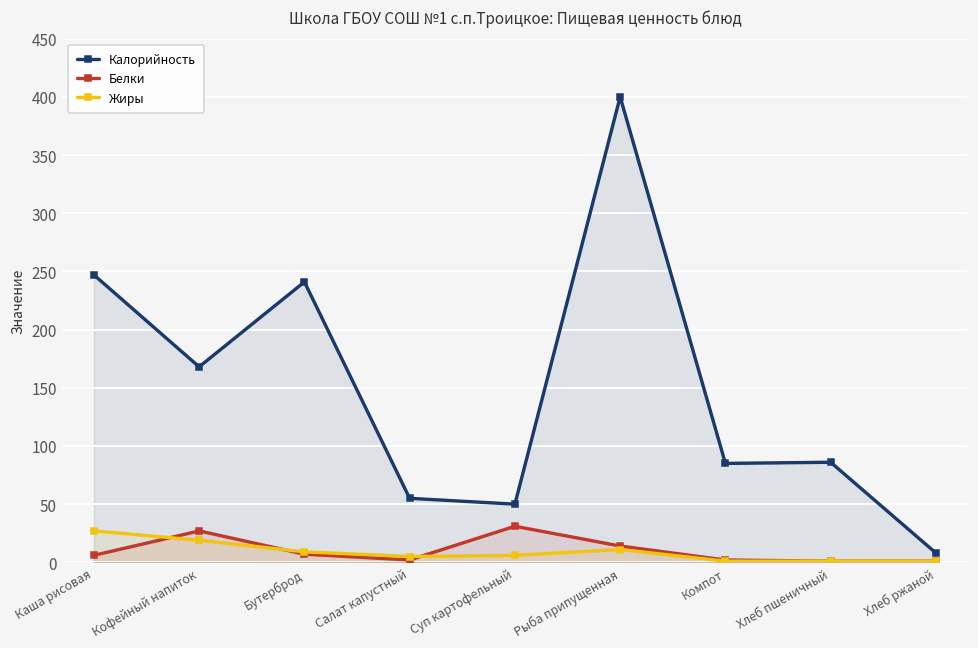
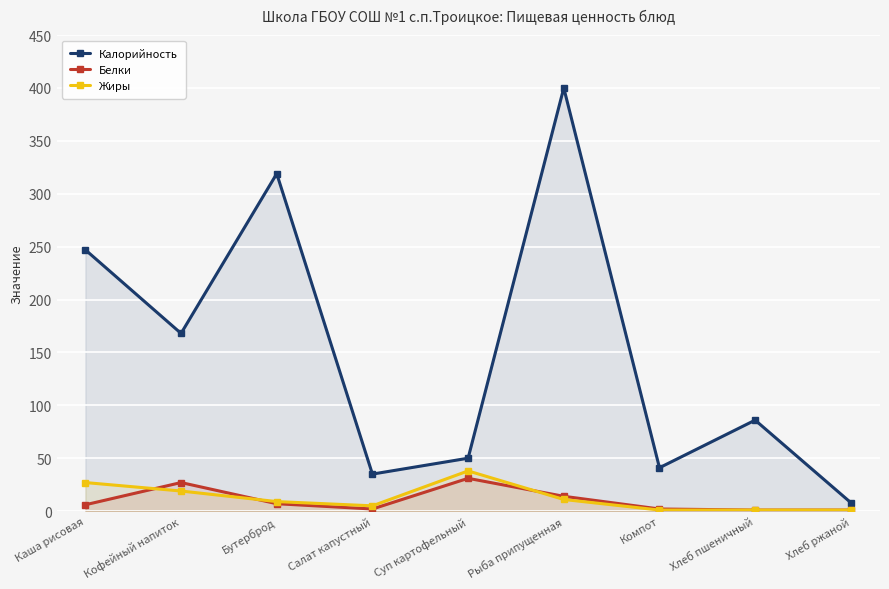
Калорийность, Бутерброд: 241 -> 319
Калорийность, Салат капустный: 55 -> 35
Жиры, Суп картофельный: 6 -> 38
Калорийность, Компот: 85 -> 41
